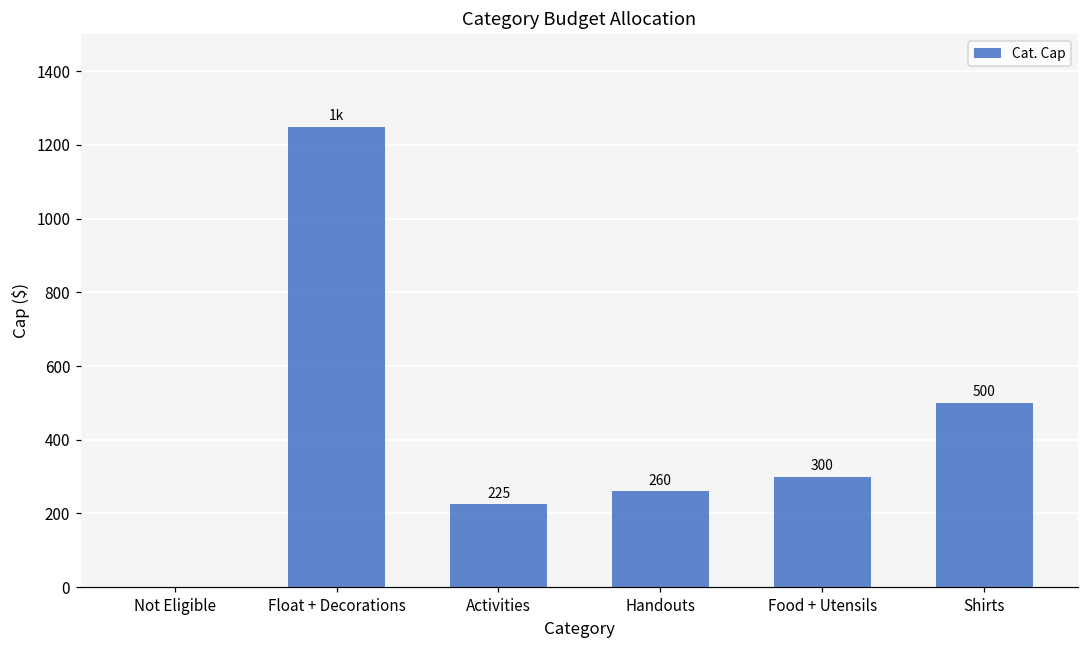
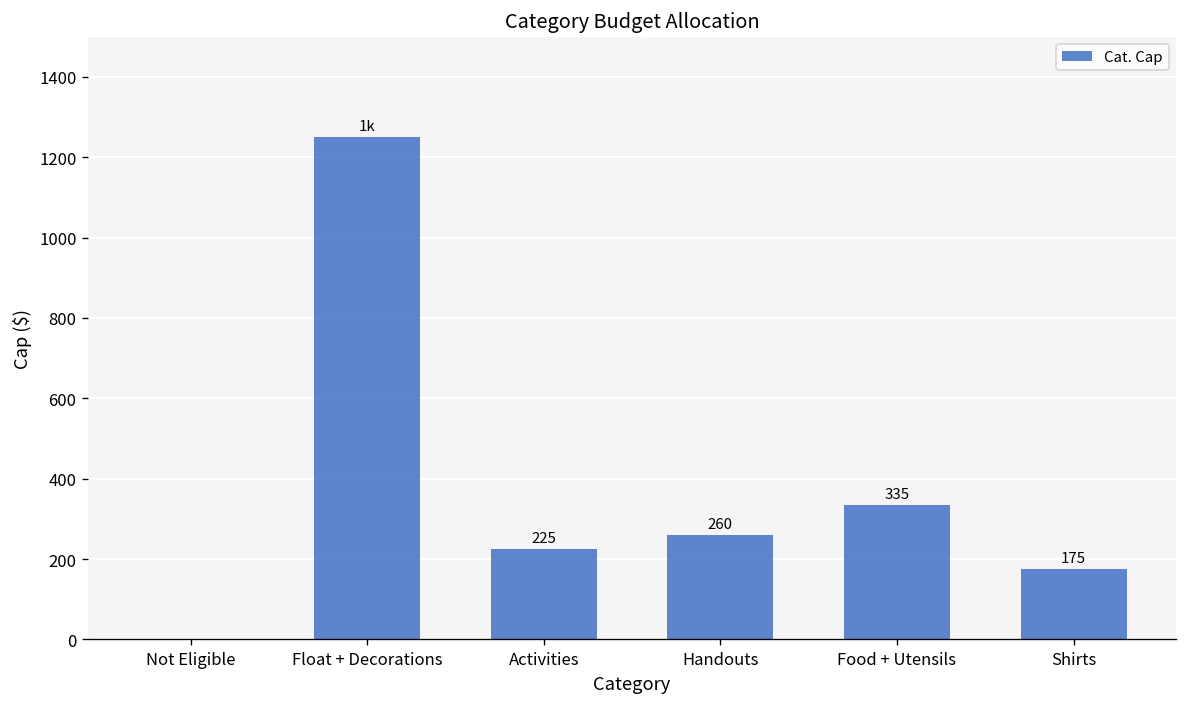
Food + Utensils: 300 -> 335
Shirts: 500 -> 175
